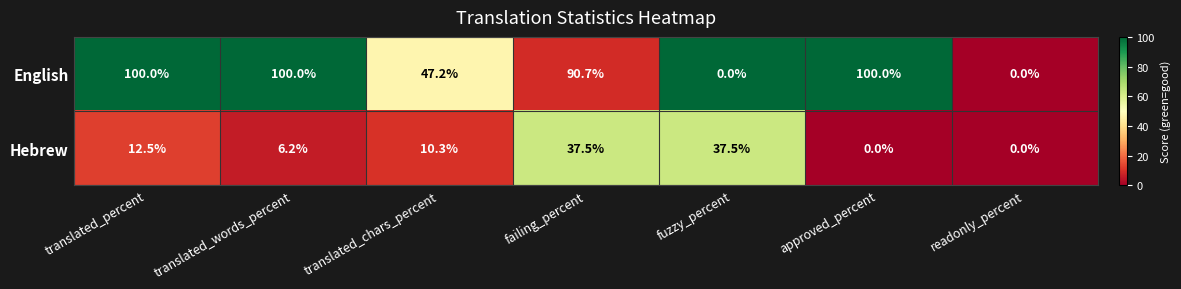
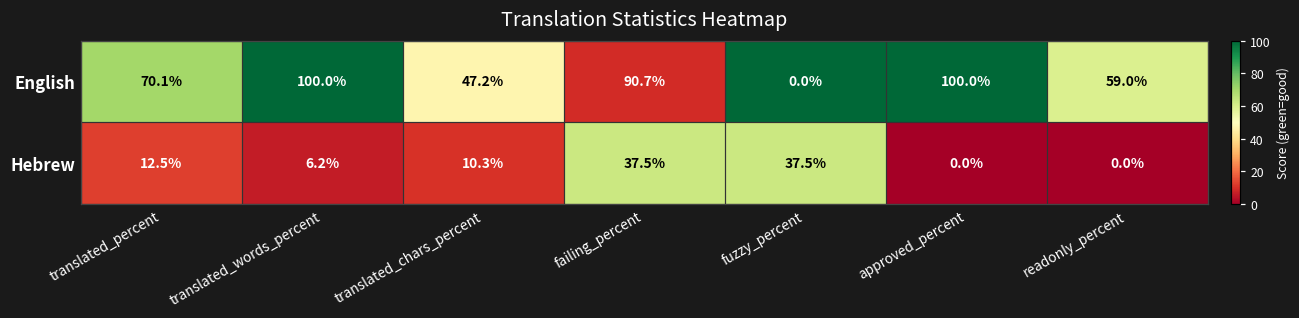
English, translated_percent: 100.0% -> 70.1%
English, readonly_percent: 0.0% -> 59.0%
